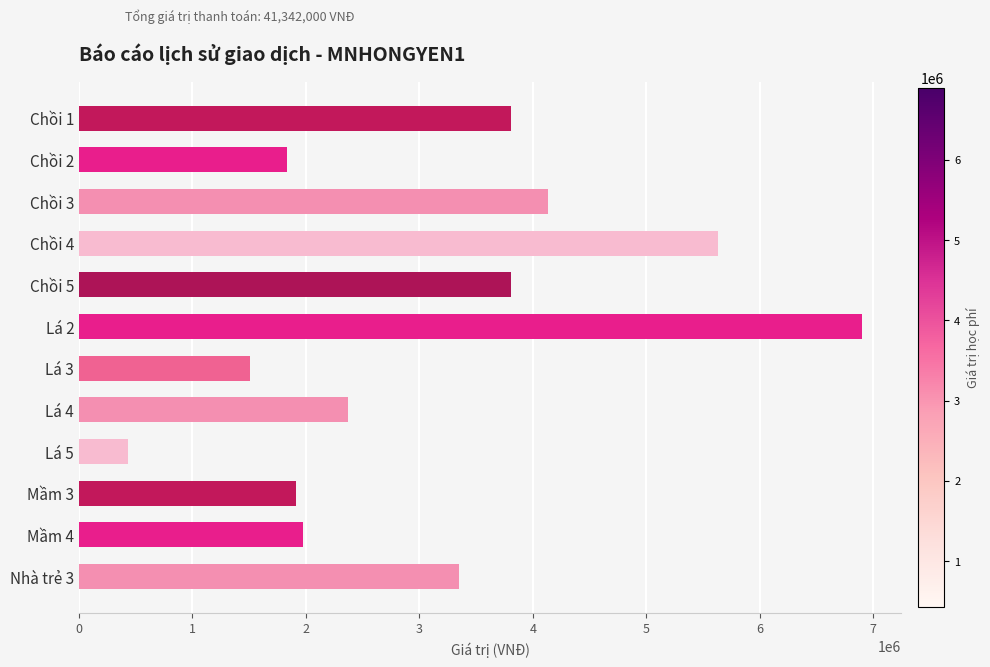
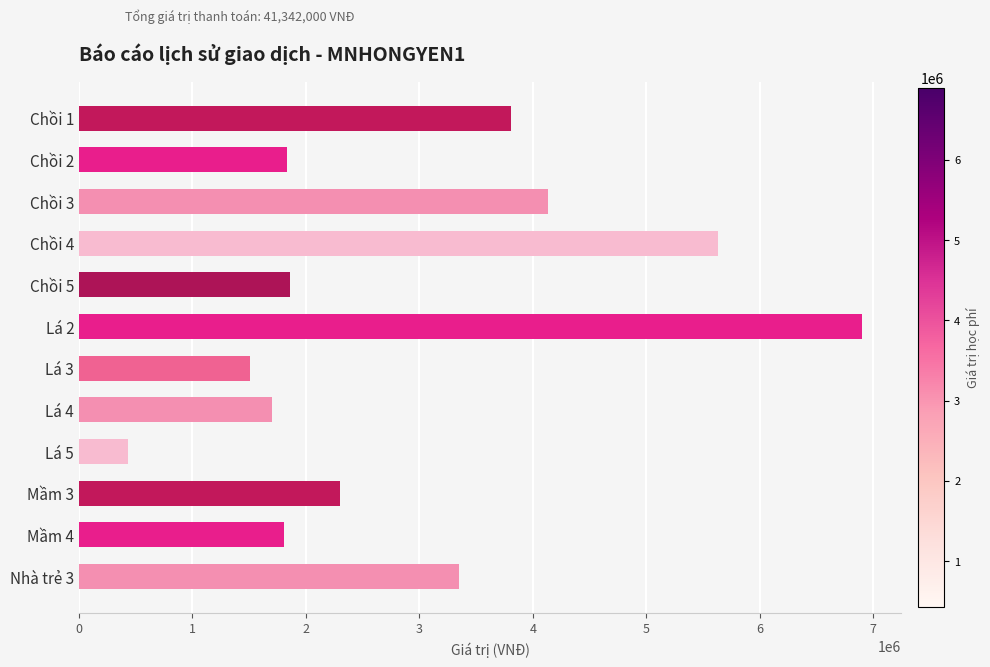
Chồi 5: 3810000 -> 1860000
Lá 4: 2370000 -> 1700000
Mầm 3: 1910000 -> 2300000
Mầm 4: 1970000 -> 1810000
